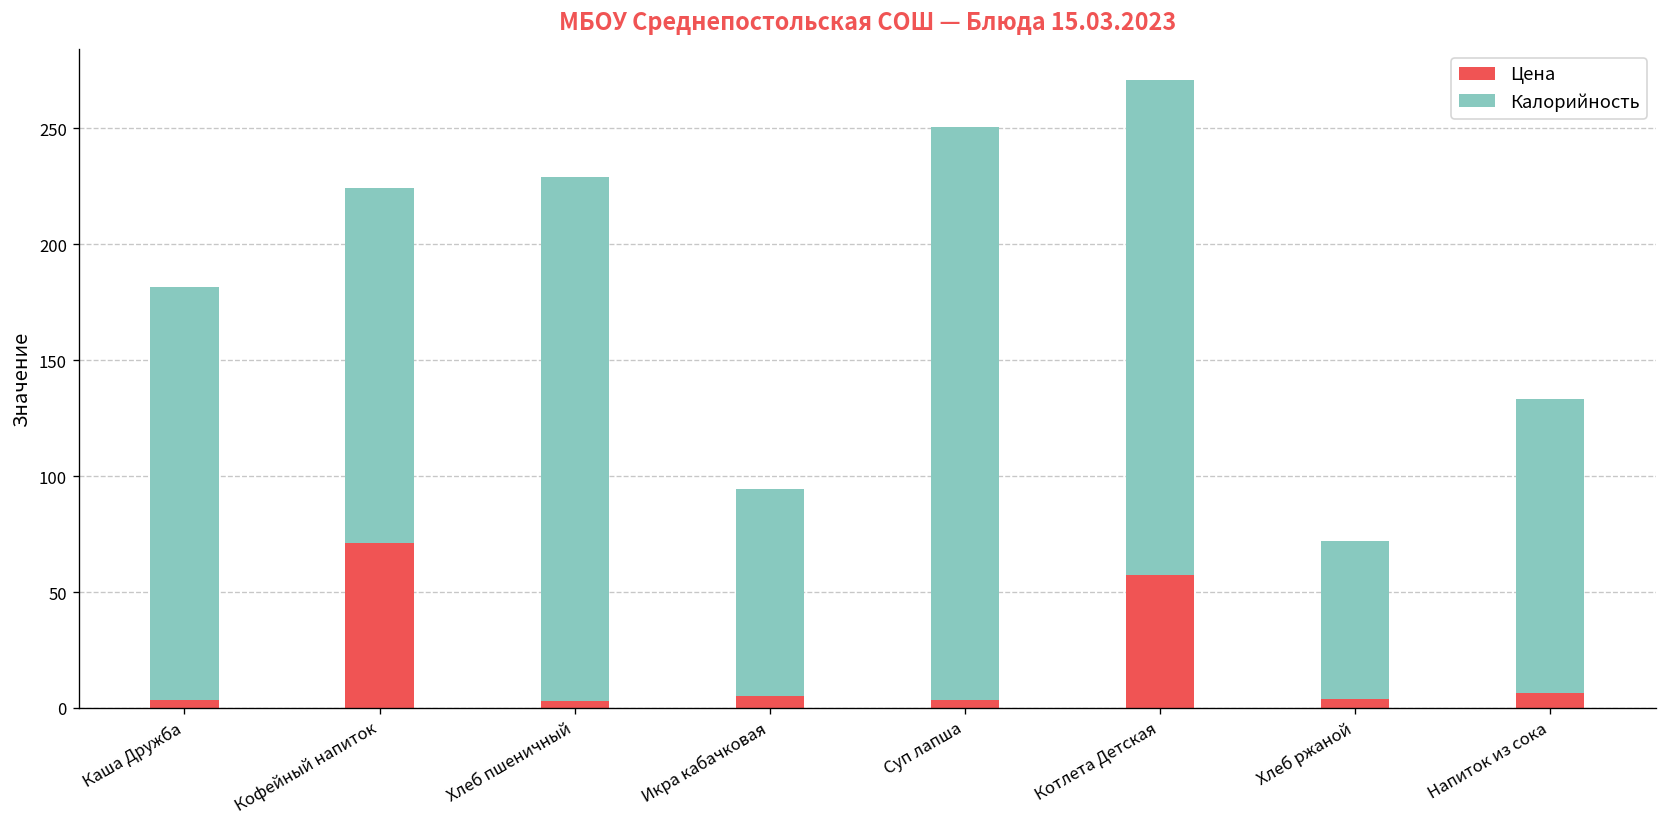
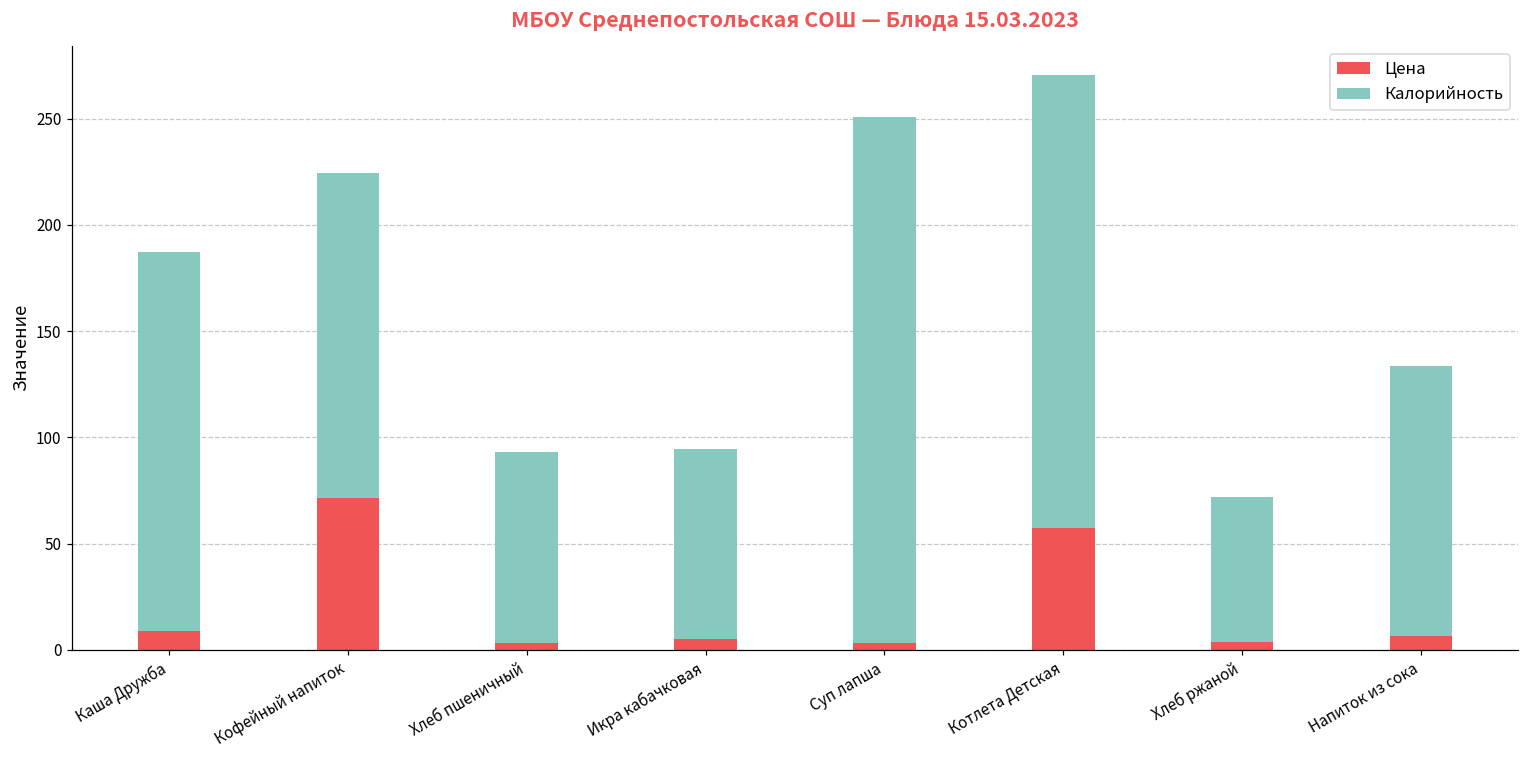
Цена, Каша Дружба: 3 -> 9
Калорийность, Хлеб пшеничный: 226 -> 90
